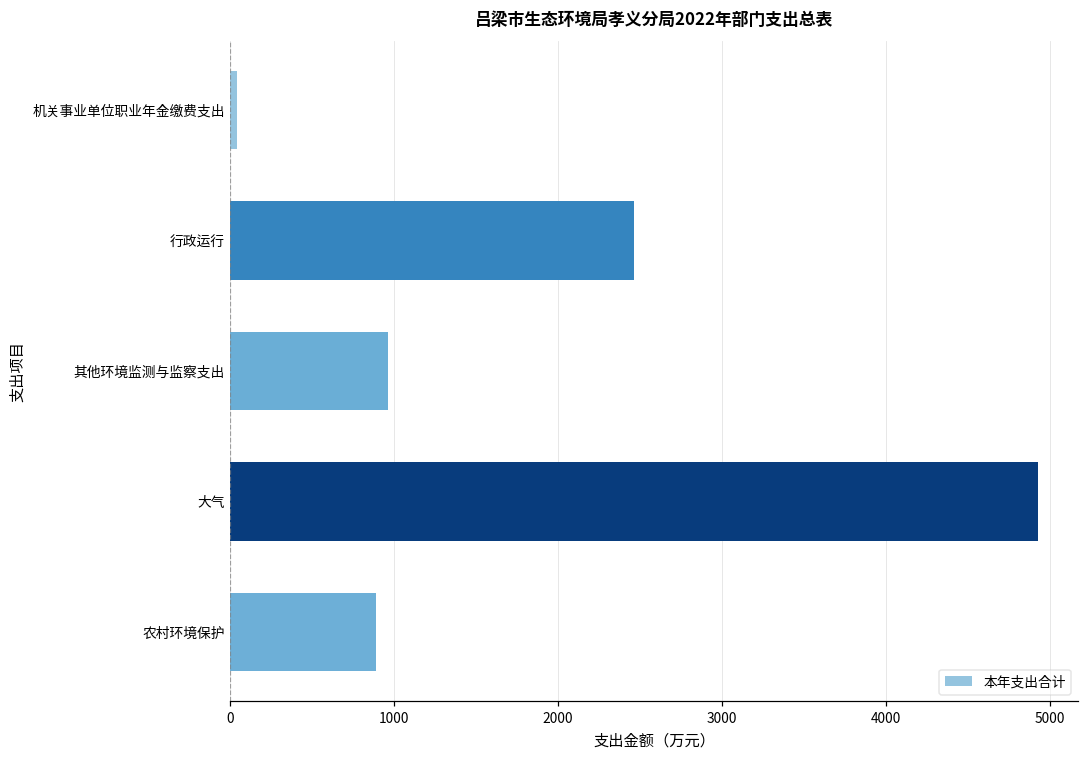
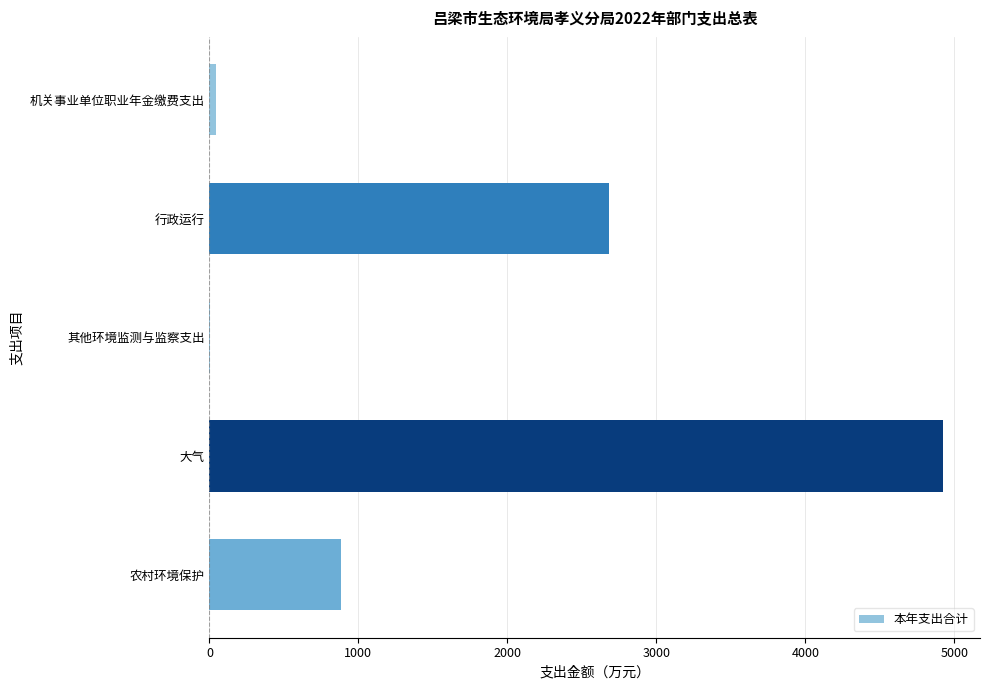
行政运行: 2460 -> 2680
其他环境监测与监察支出: 960 -> 0
